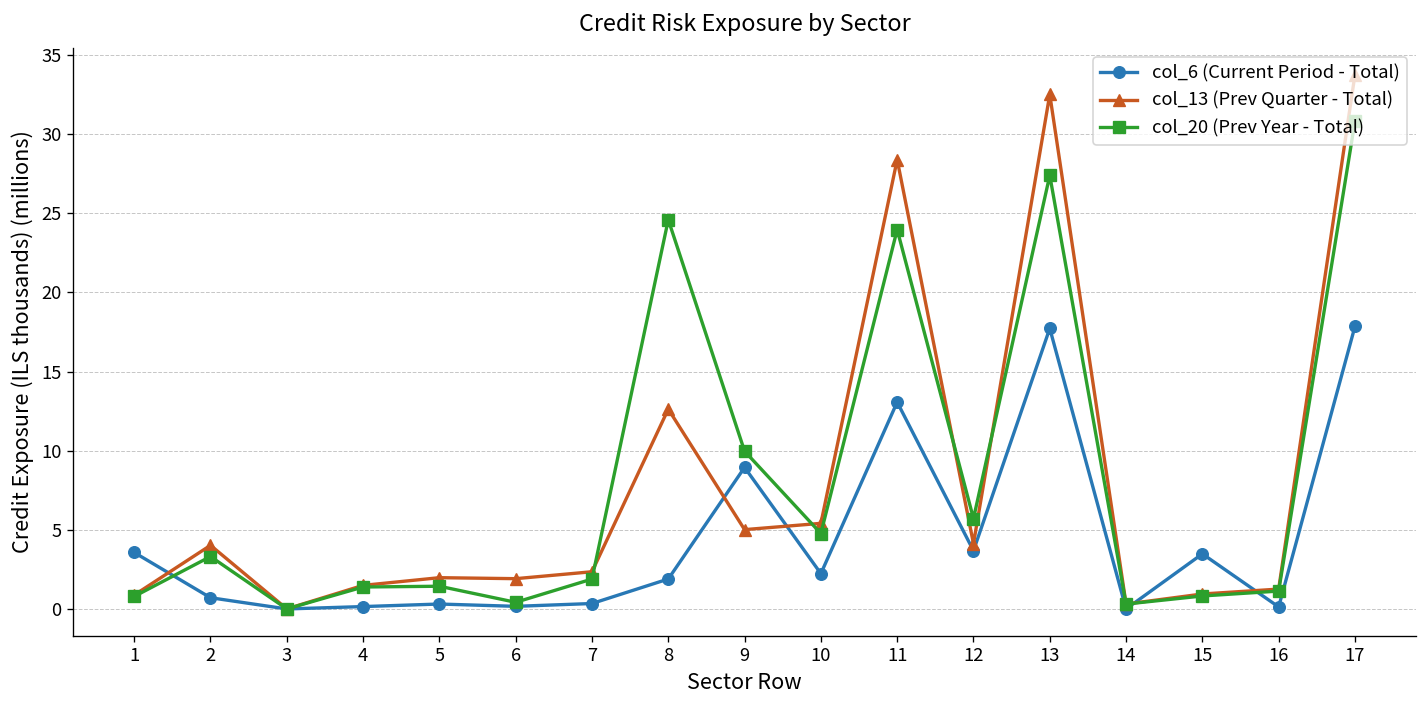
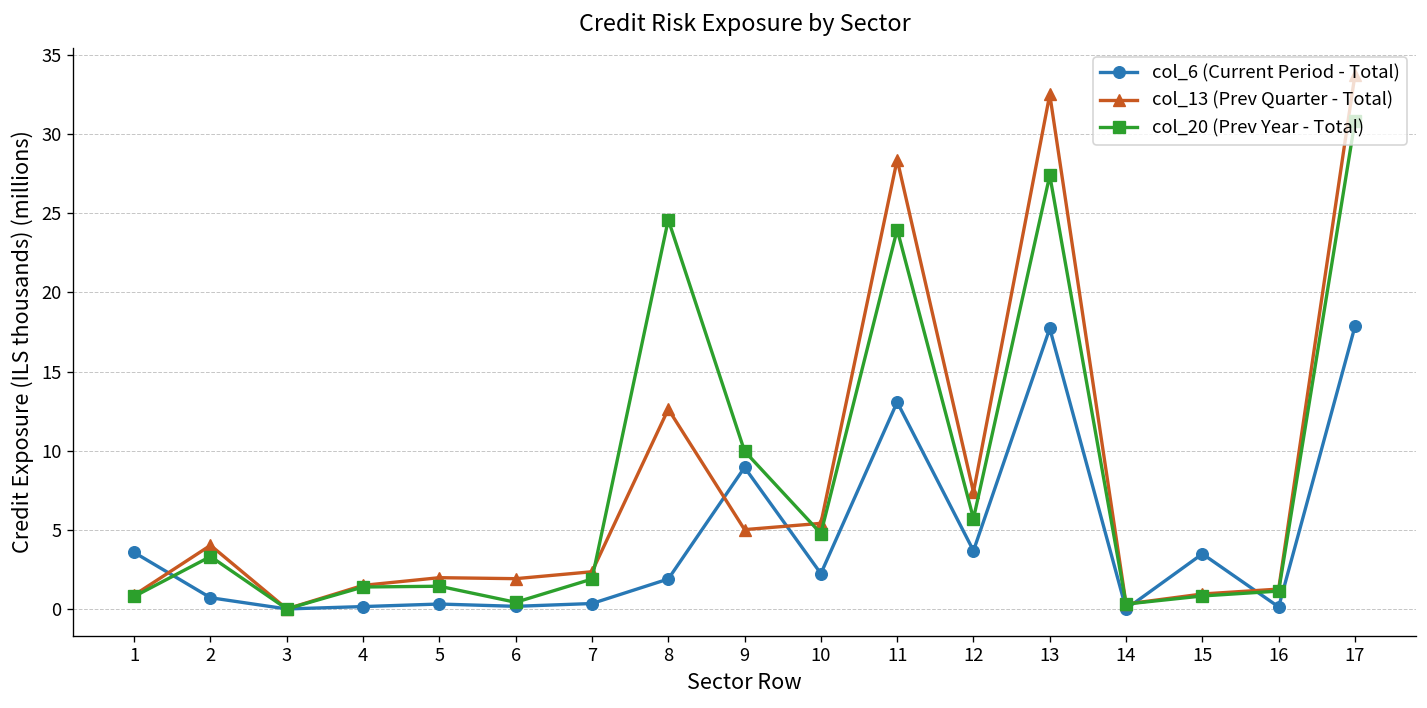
col_13 (Prev Quarter - Total), 12: 4.1 -> 7.4
